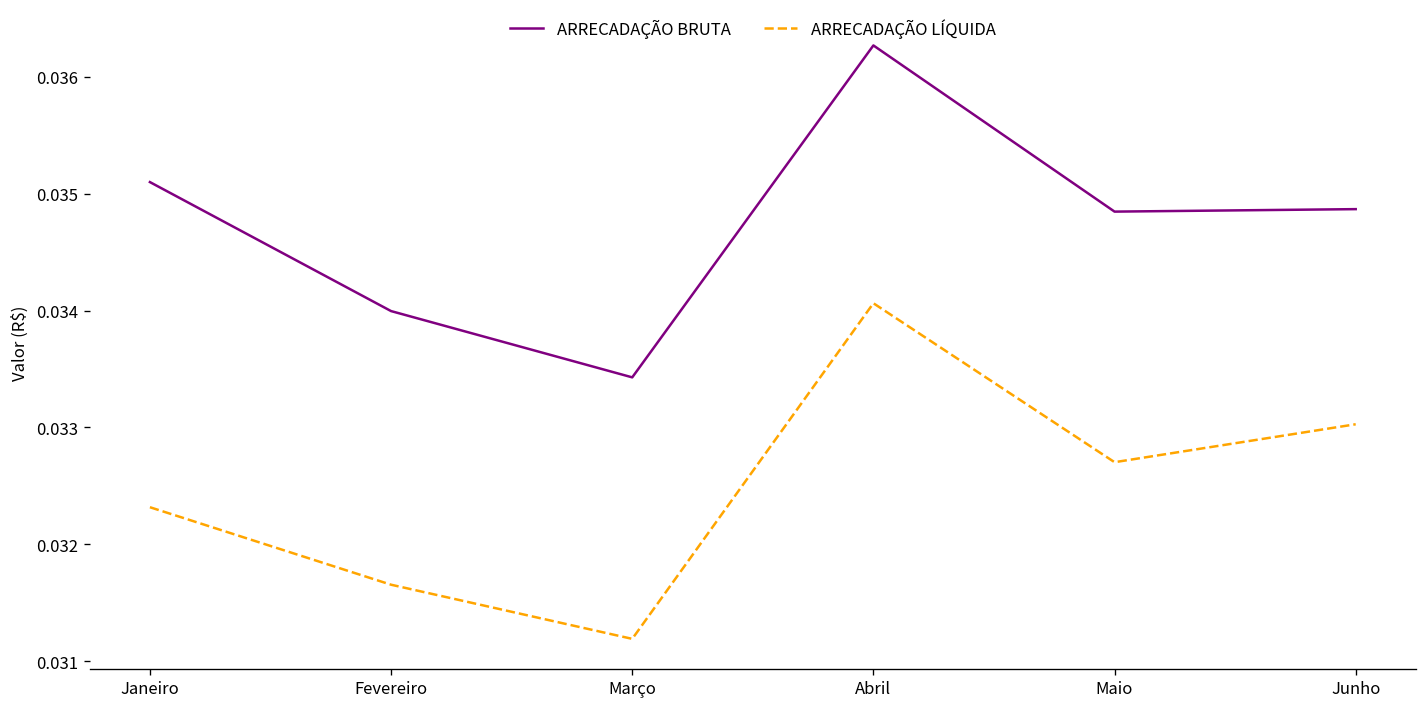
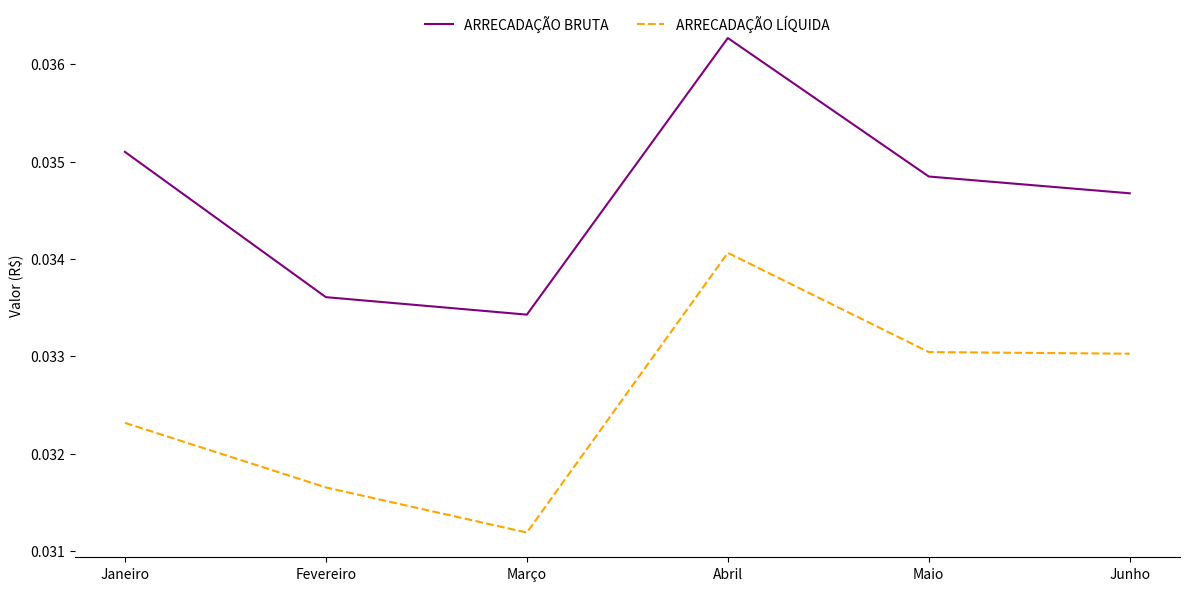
ARRECADAÇÃO BRUTA, Fevereiro: 0.0340 -> 0.0336
ARRECADAÇÃO LÍQUIDA, Maio: 0.0327 -> 0.0330
ARRECADAÇÃO BRUTA, Junho: 0.0349 -> 0.0347
